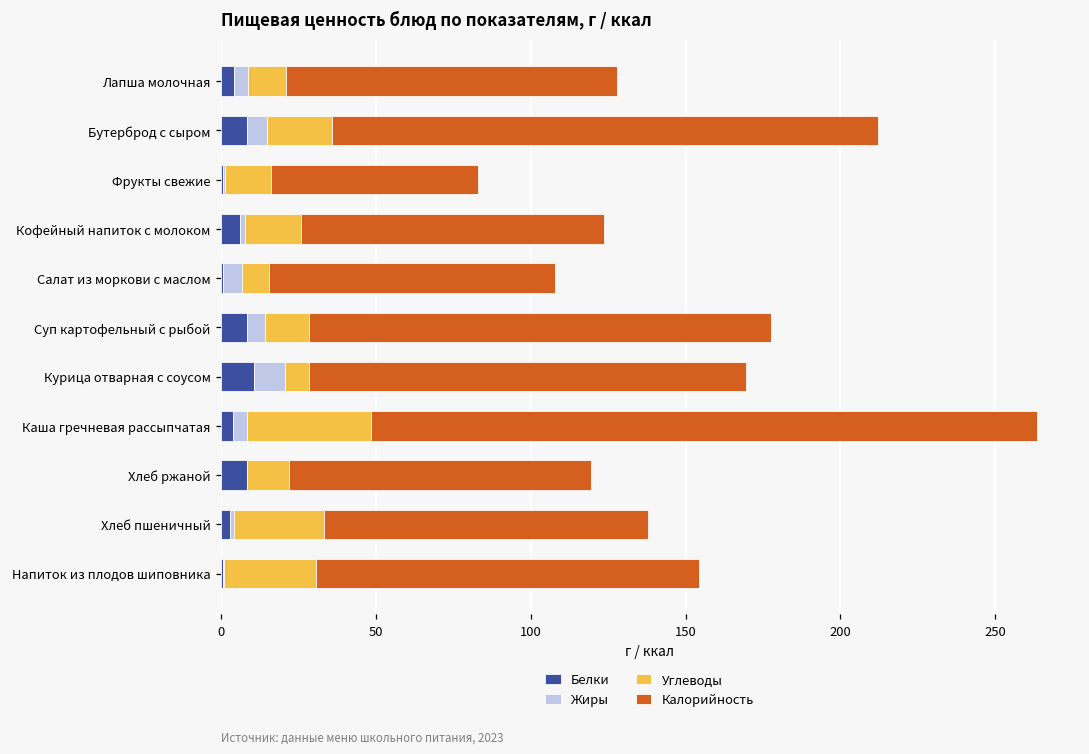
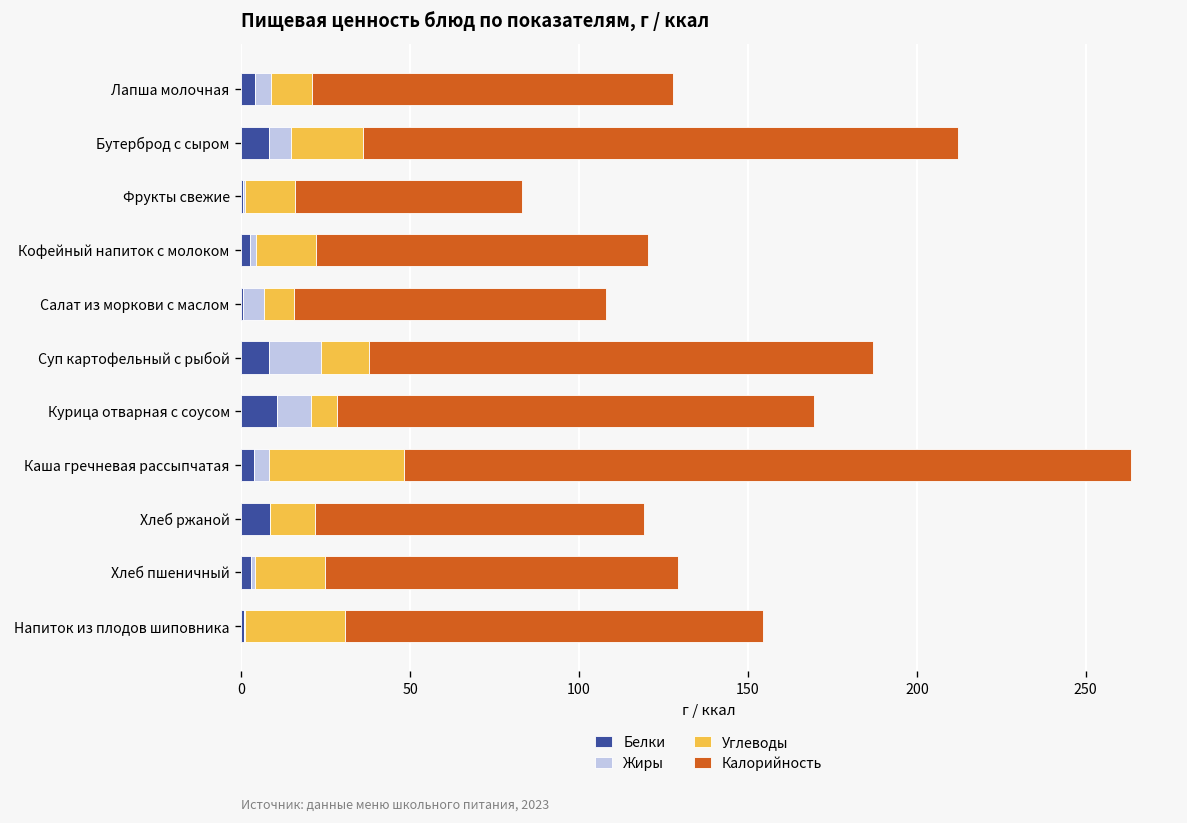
Белки, Кофейный напиток с молоком: 6 -> 3
Жиры, Суп картофельный с рыбой: 6 -> 15
Углеводы, Хлеб пшеничный: 29 -> 21
